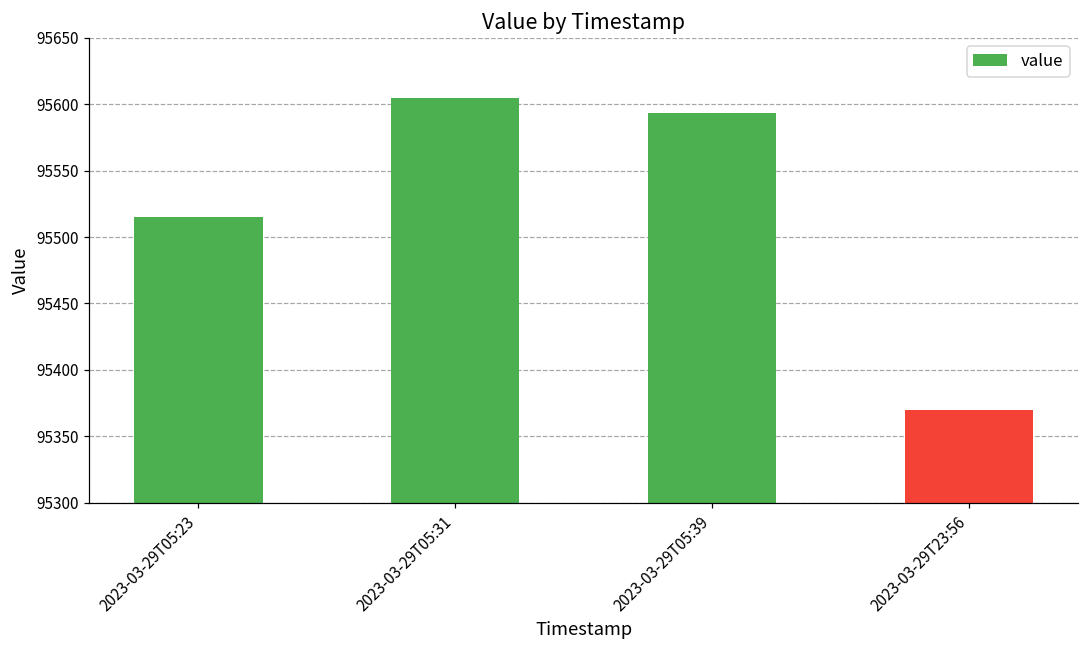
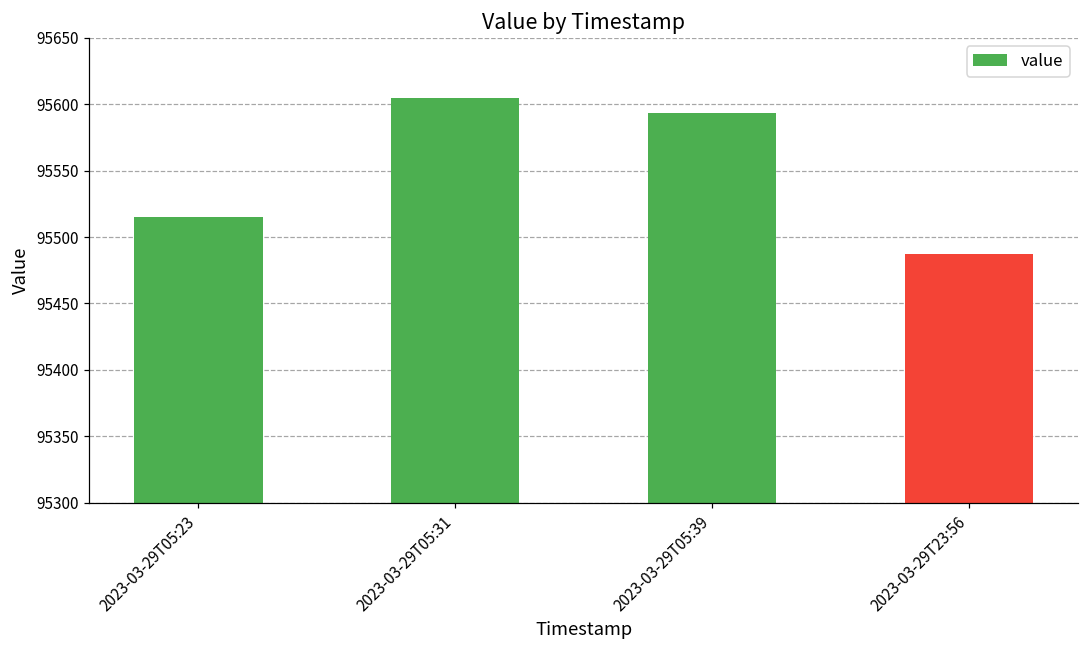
2023-03-29T23:56: 95370 -> 95487
